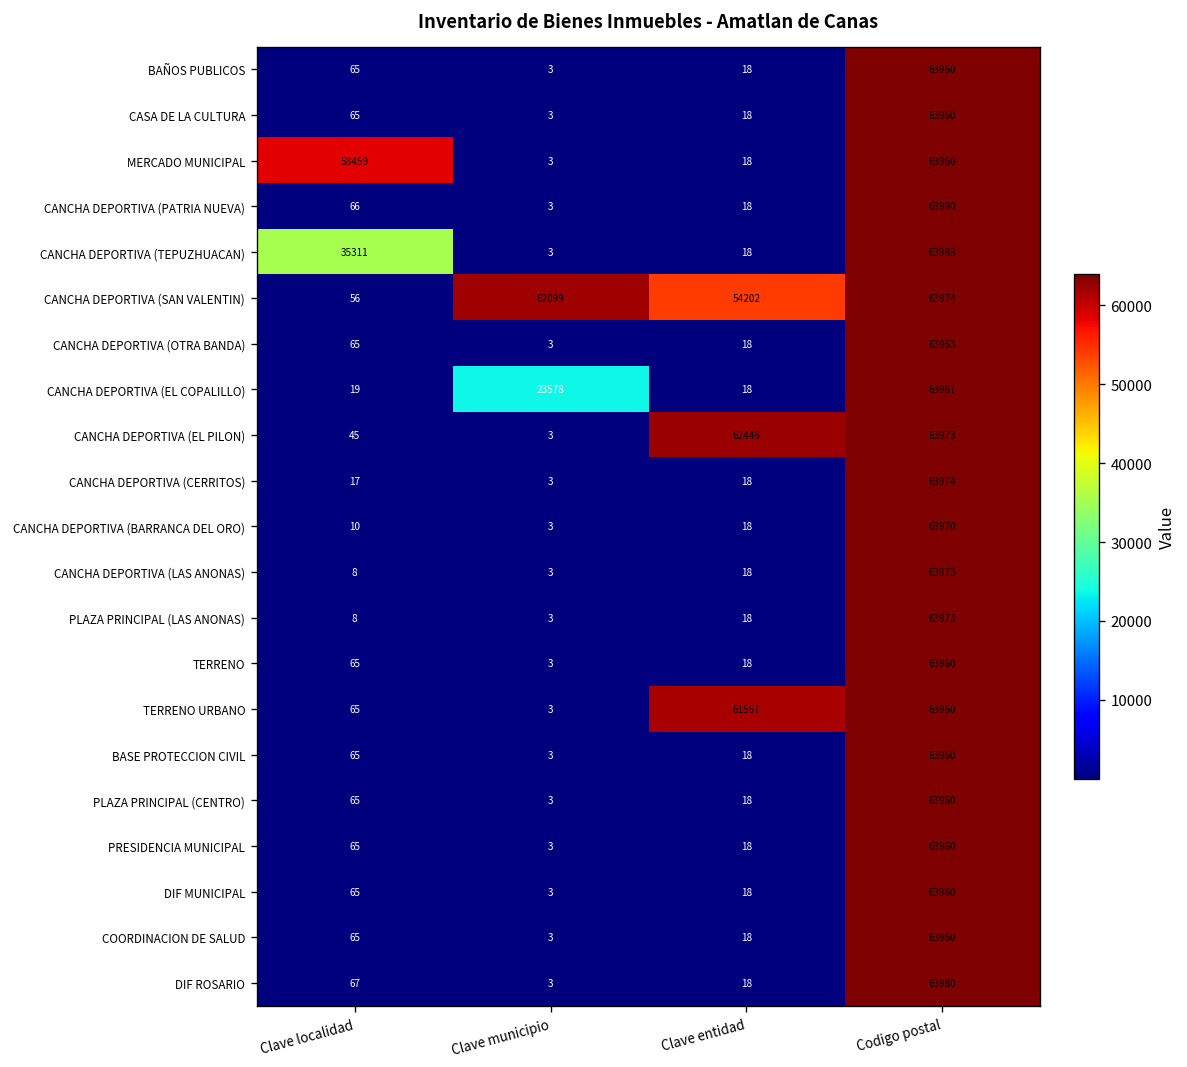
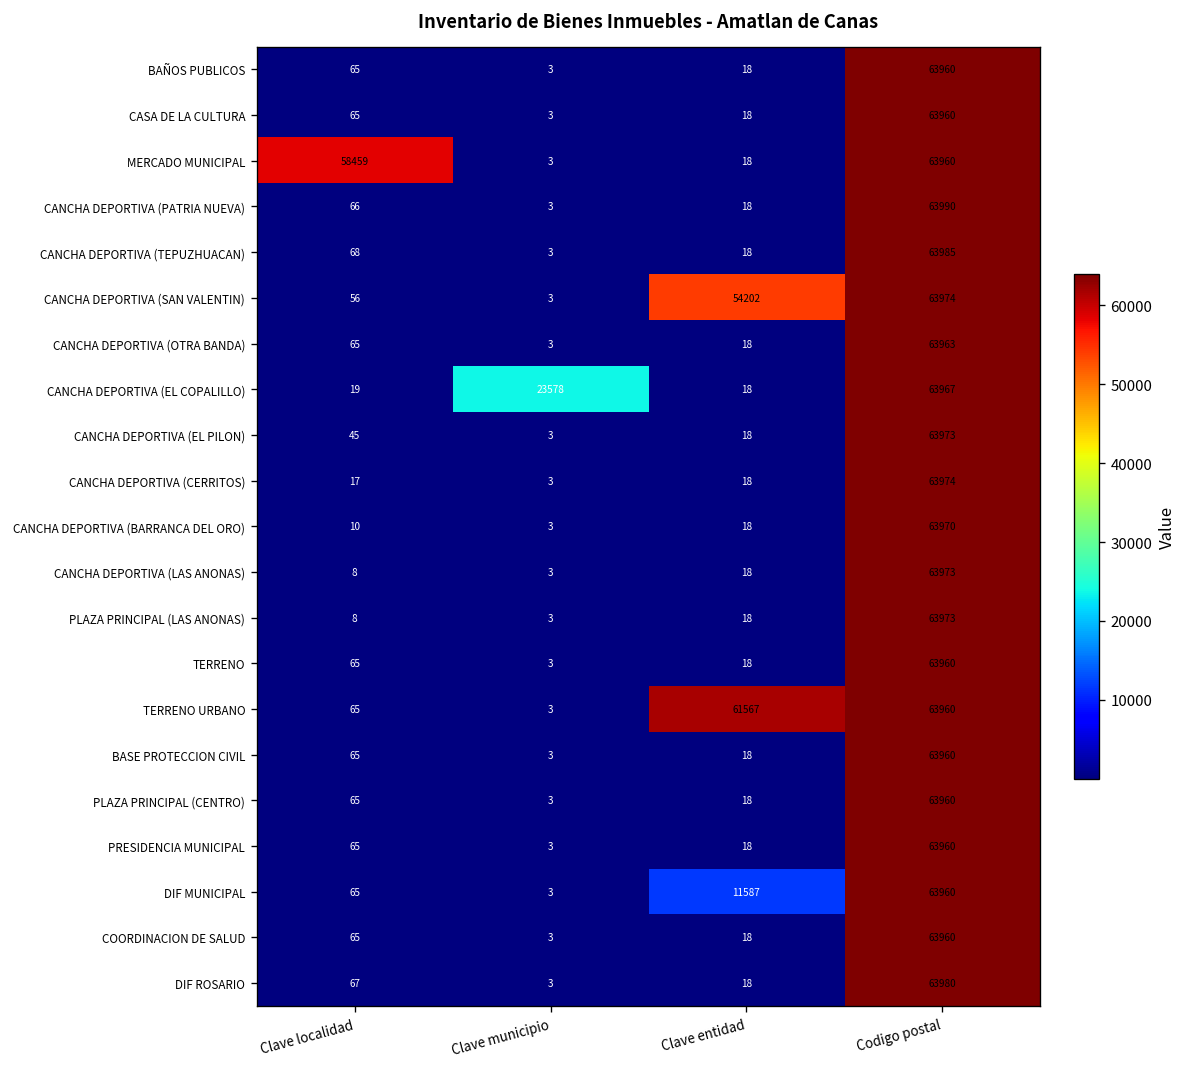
CANCHA DEPORTIVA (TEPUZHUACAN), Clave localidad: 35311 -> 68
CANCHA DEPORTIVA (SAN VALENTIN), Clave municipio: 62099 -> 3
CANCHA DEPORTIVA (EL PILON), Clave entidad: 62446 -> 18
DIF MUNICIPAL, Clave entidad: 18 -> 11587
